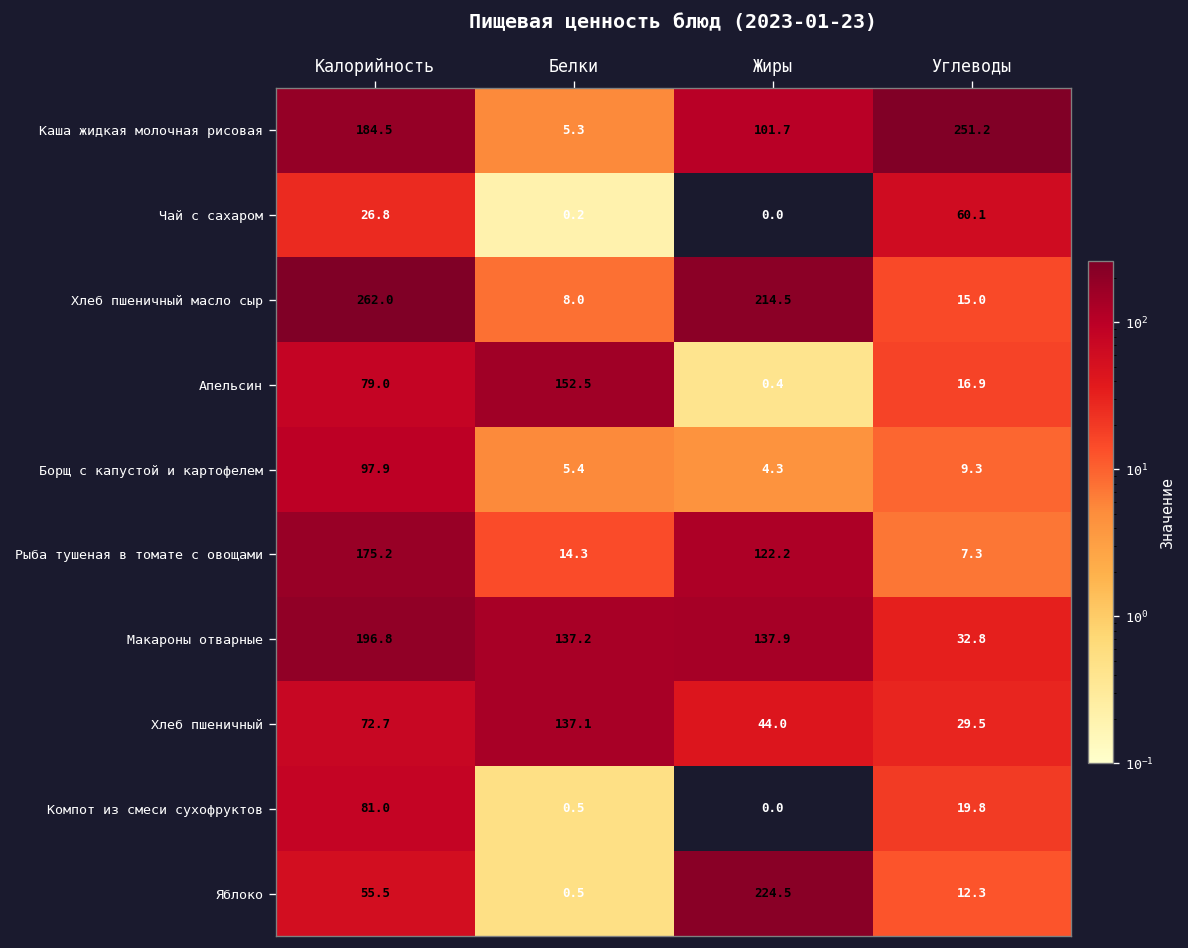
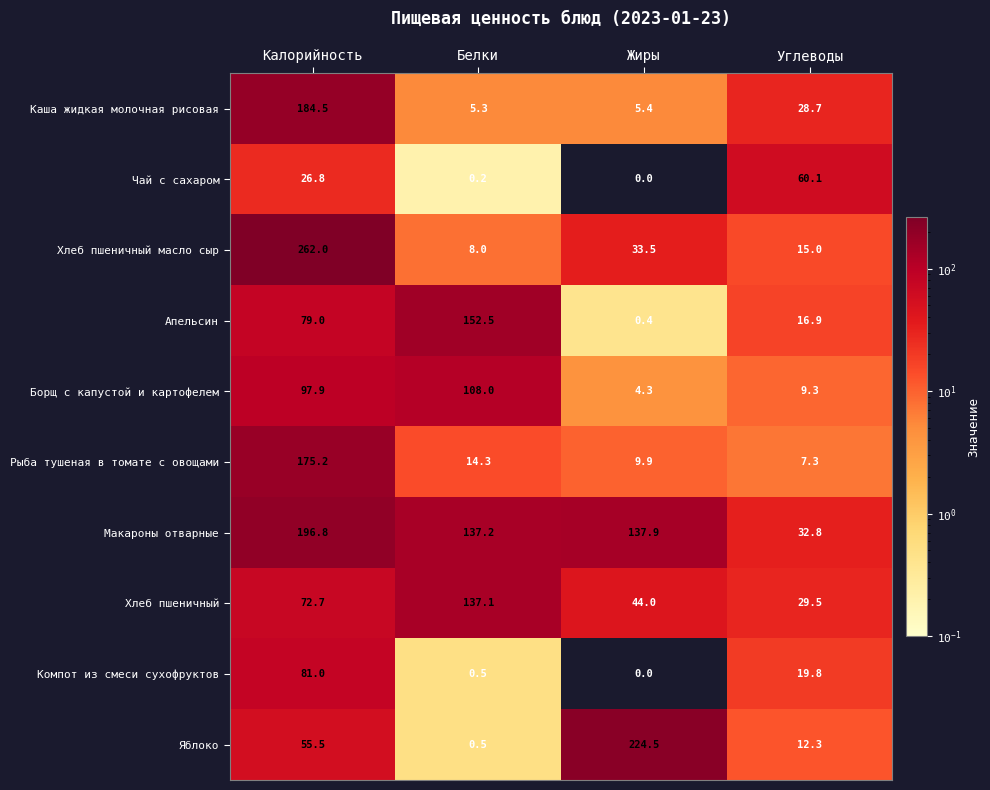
Каша жидкая молочная рисовая, Жиры: 101.7 -> 5.4
Каша жидкая молочная рисовая, Углеводы: 251.2 -> 28.7
Хлеб пшеничный масло сыр, Жиры: 214.5 -> 33.5
Борщ с капустой и картофелем, Белки: 5.4 -> 108.0
Рыба тушеная в томате с овощами, Жиры: 122.2 -> 9.9
